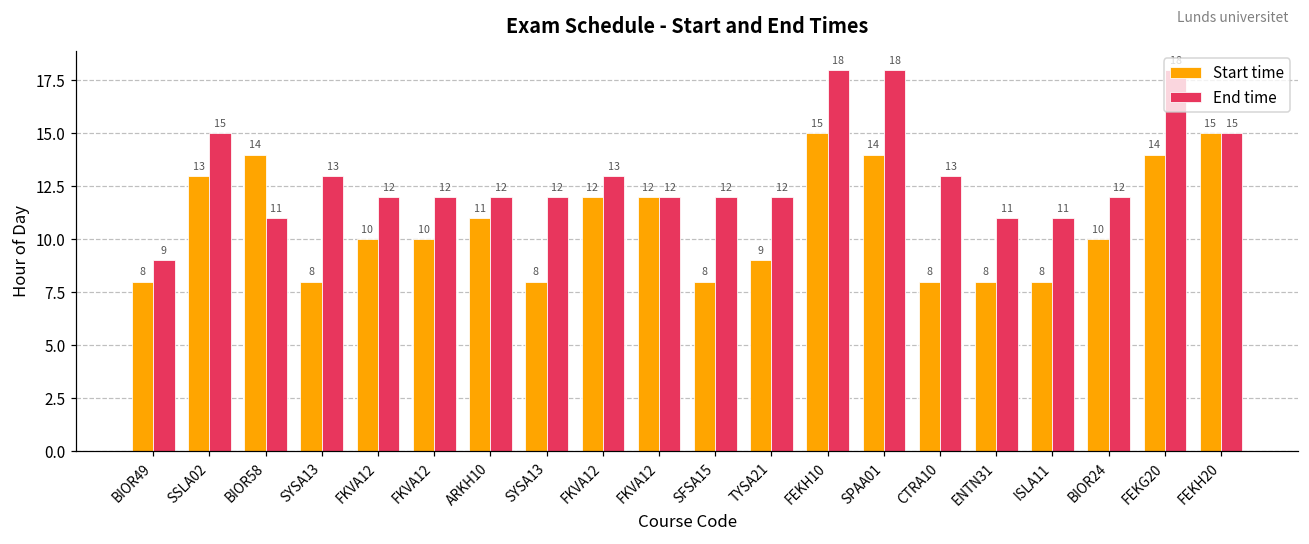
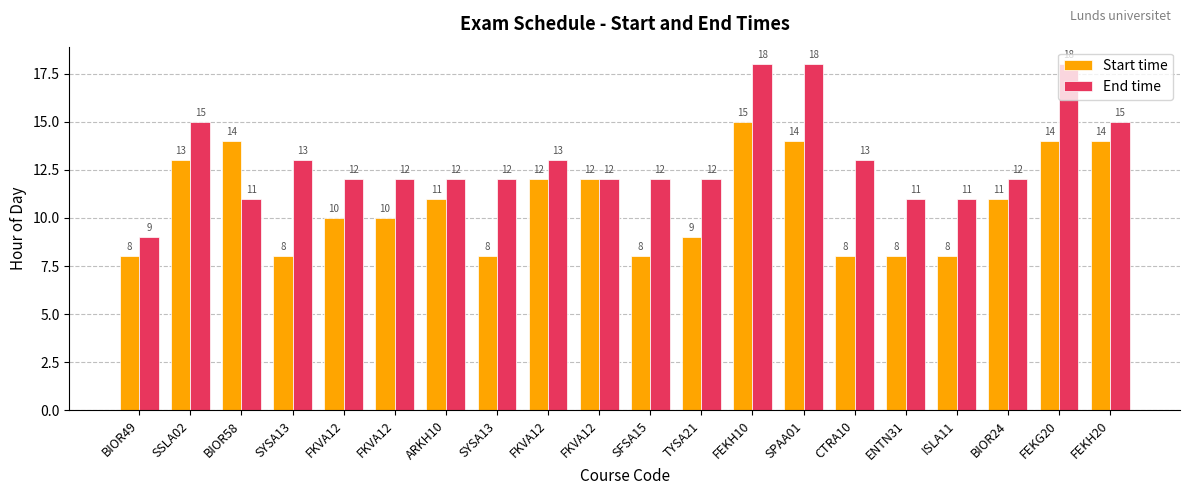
Start time, BIOR24: 10 -> 11
Start time, FEKH20: 15 -> 14
